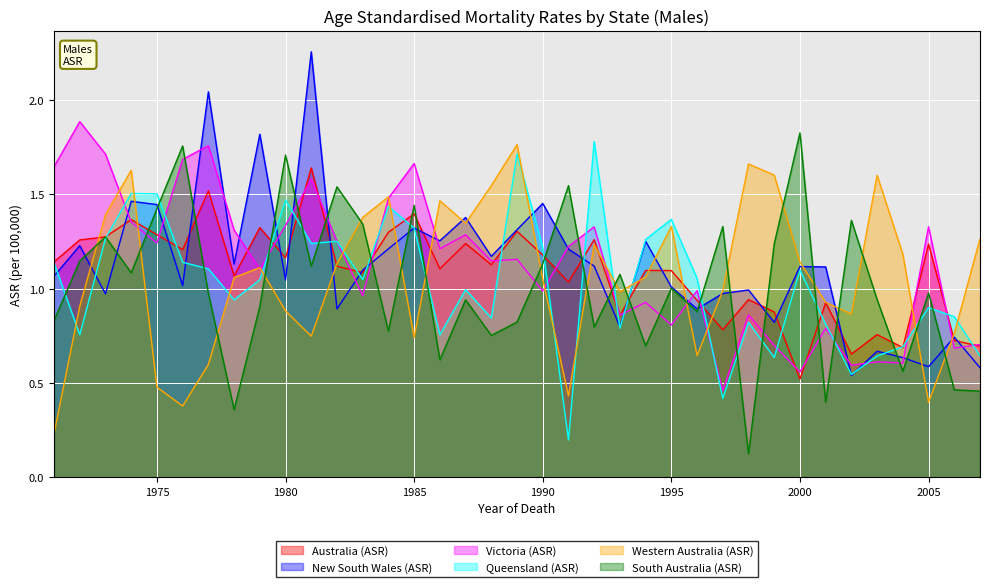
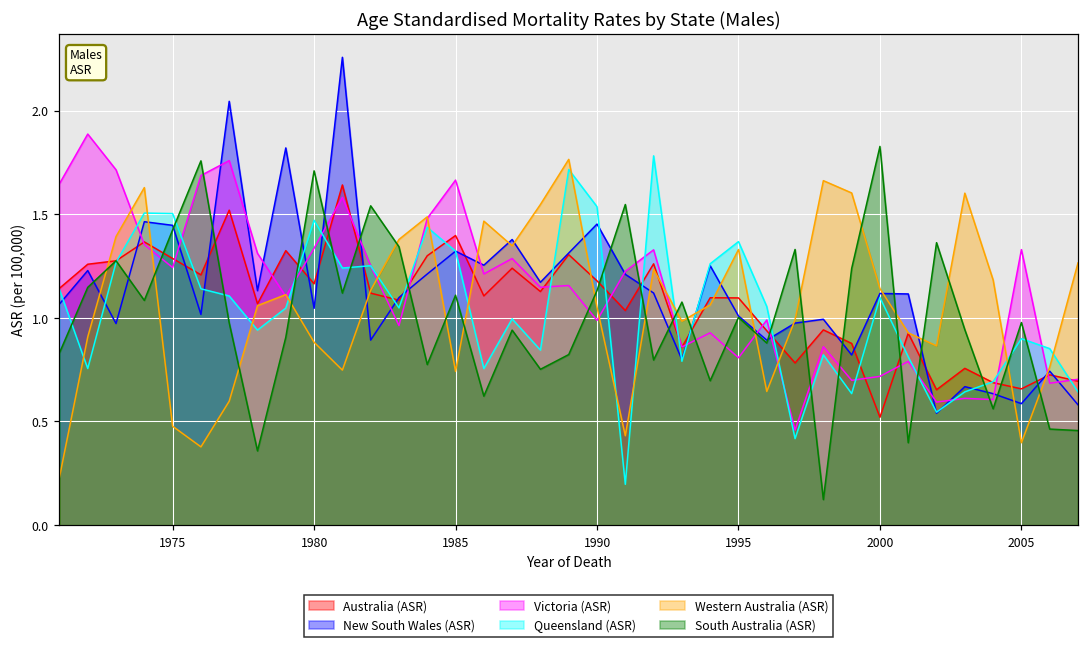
South Australia (ASR), 1985: 1.44 -> 1.11
Queensland (ASR), 1990: 1.22 -> 1.54
Victoria (ASR), 2000: 0.56 -> 0.72
Australia (ASR), 2005: 1.24 -> 0.66
